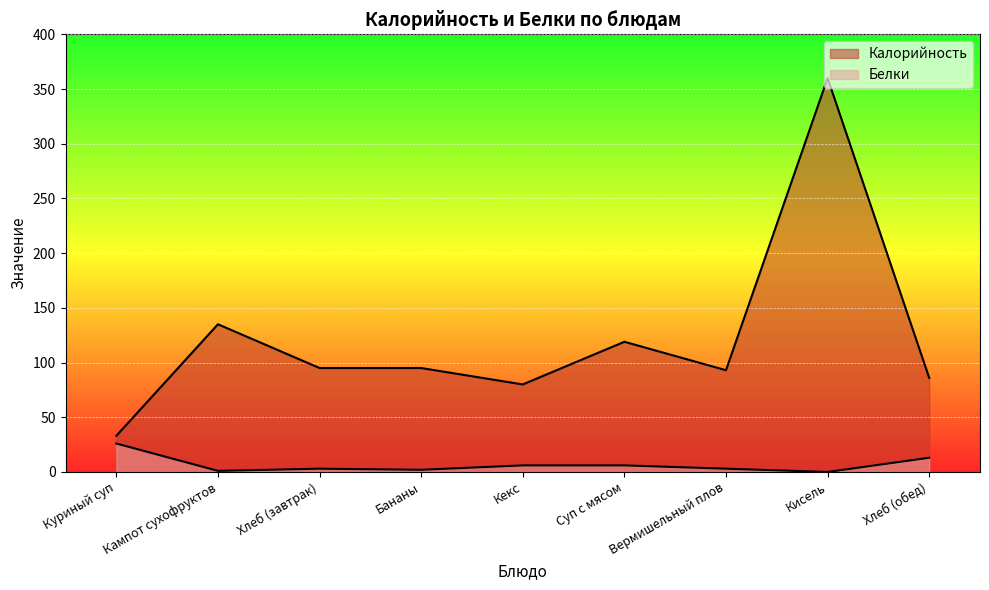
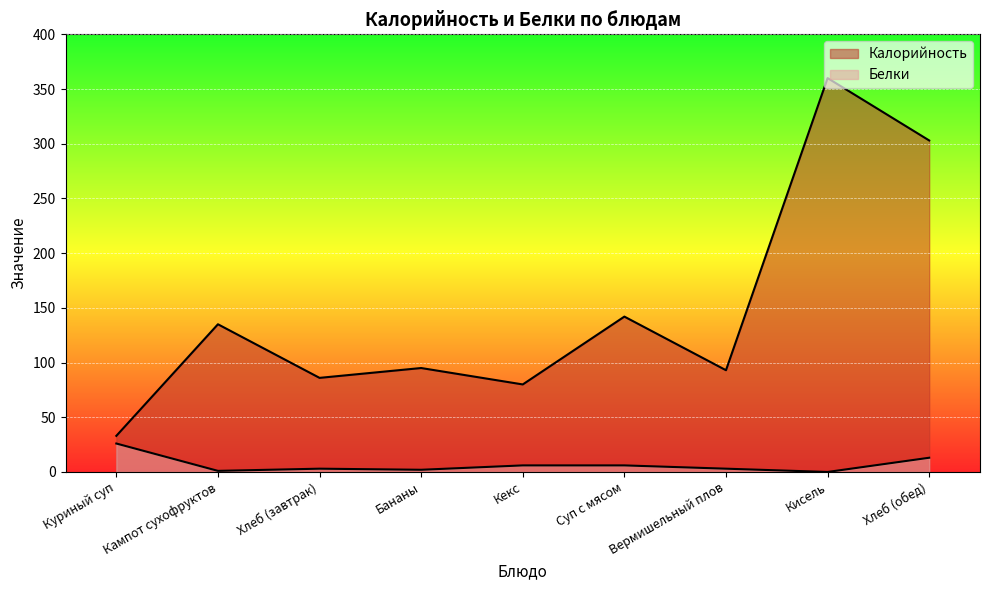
Калорийность, Хлеб (завтрак): 95 -> 86
Калорийность, Суп с мясом: 119 -> 142
Калорийность, Хлеб (обед): 86 -> 303
